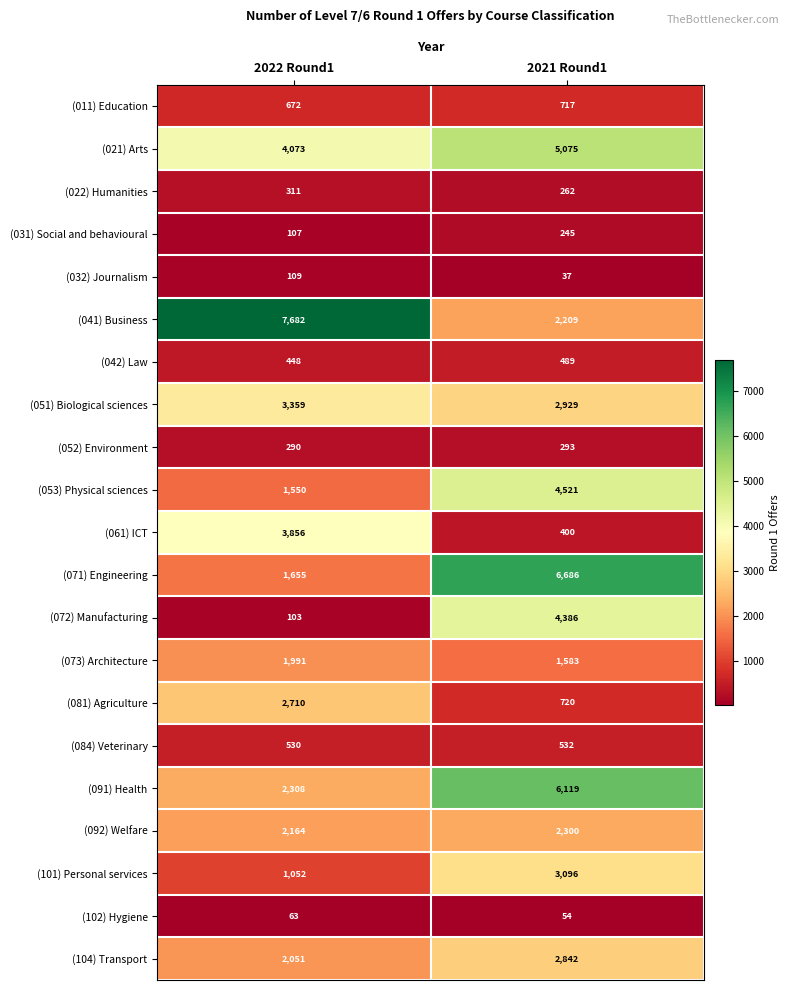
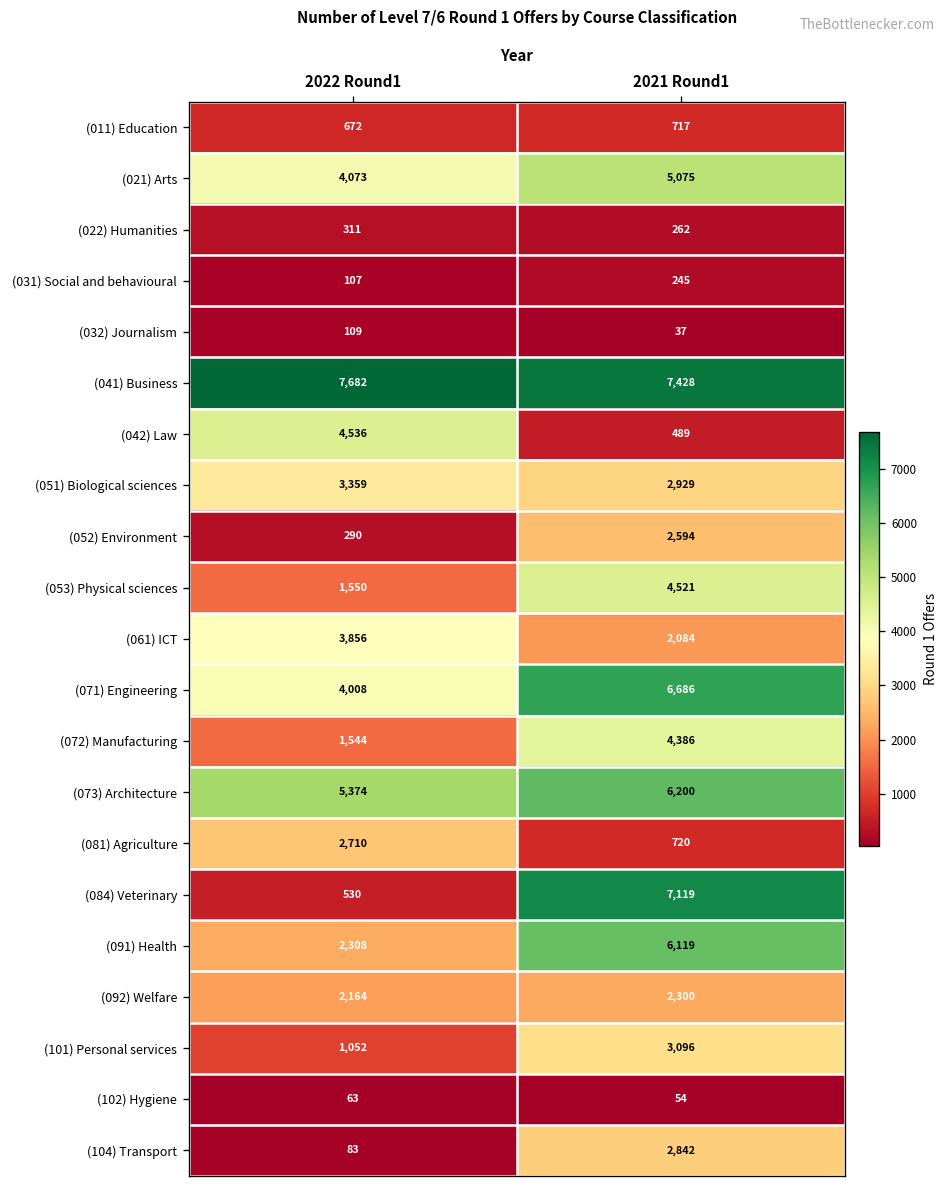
(041) Business, 2021 Round1: 2,209 -> 7,428
(042) Law, 2022 Round1: 448 -> 4,536
(052) Environment, 2021 Round1: 293 -> 2,594
(061) ICT, 2021 Round1: 400 -> 2,084
(071) Engineering, 2022 Round1: 1,655 -> 4,008
(072) Manufacturing, 2022 Round1: 103 -> 1,544
(073) Architecture, 2022 Round1: 1,991 -> 5,374
(073) Architecture, 2021 Round1: 1,583 -> 6,200
(084) Veterinary, 2021 Round1: 532 -> 7,119
(104) Transport, 2022 Round1: 2,051 -> 83
